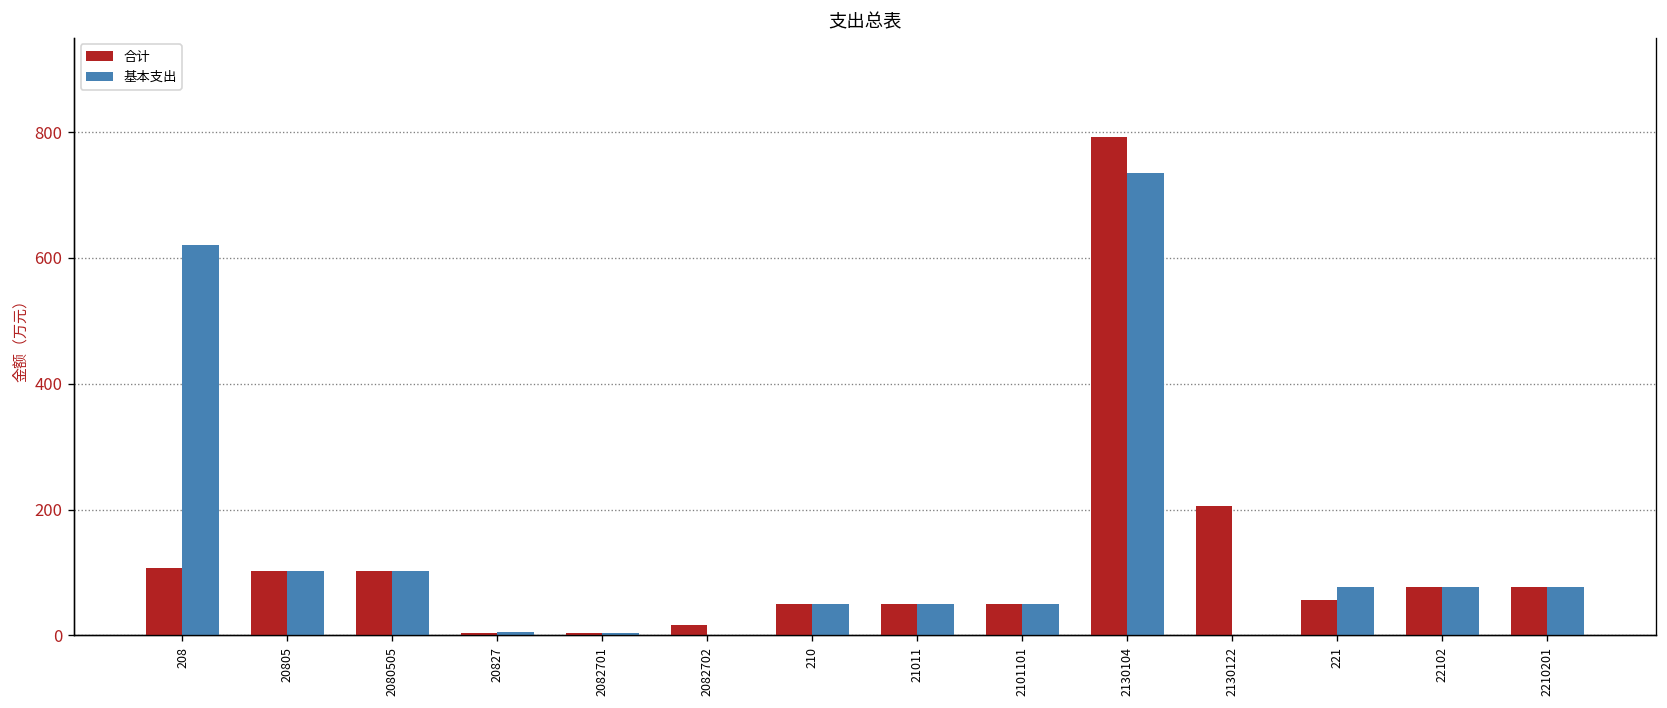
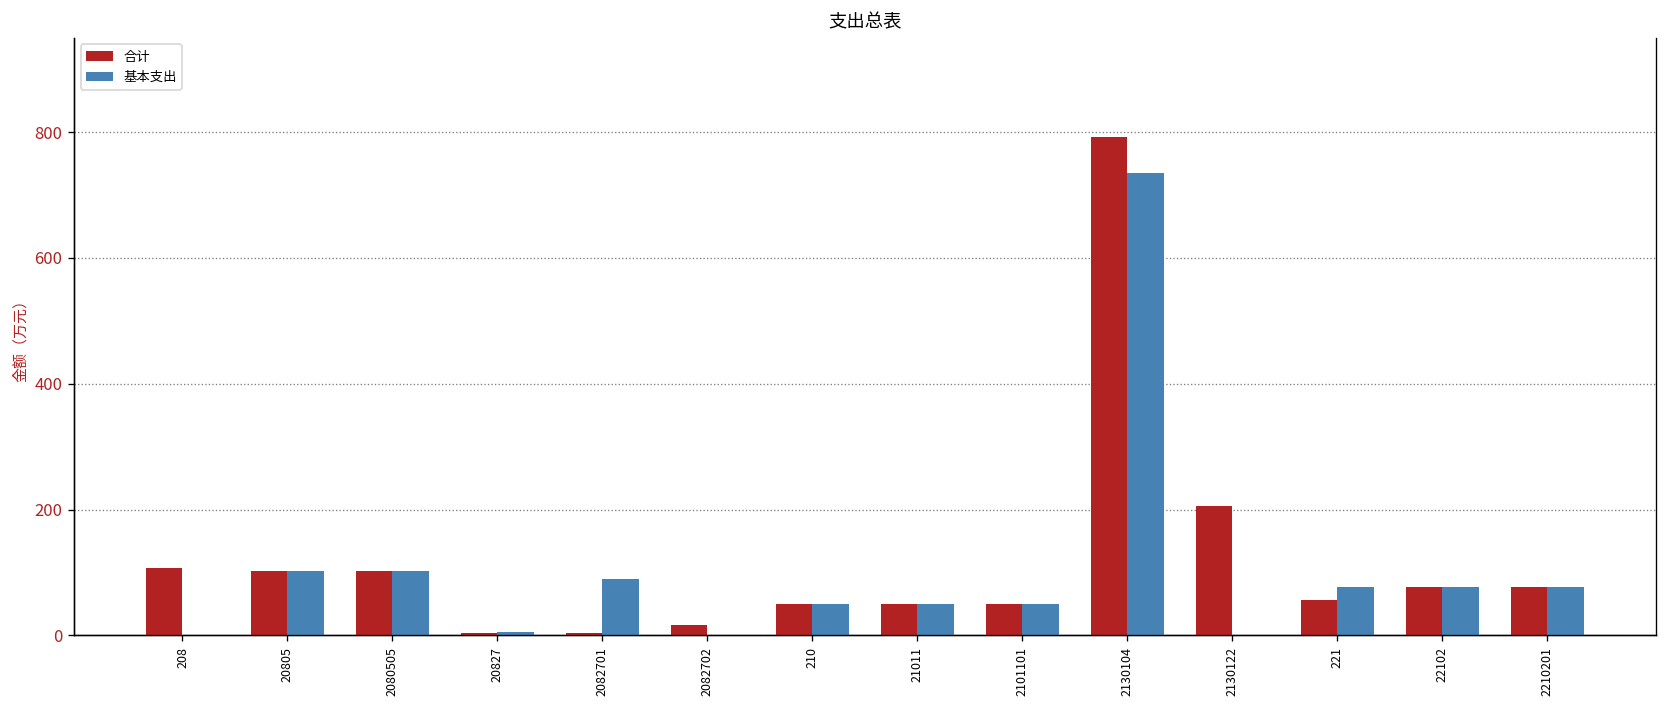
基本支出, 208: 620 -> 0
基本支出, 2082701: 0 -> 90
